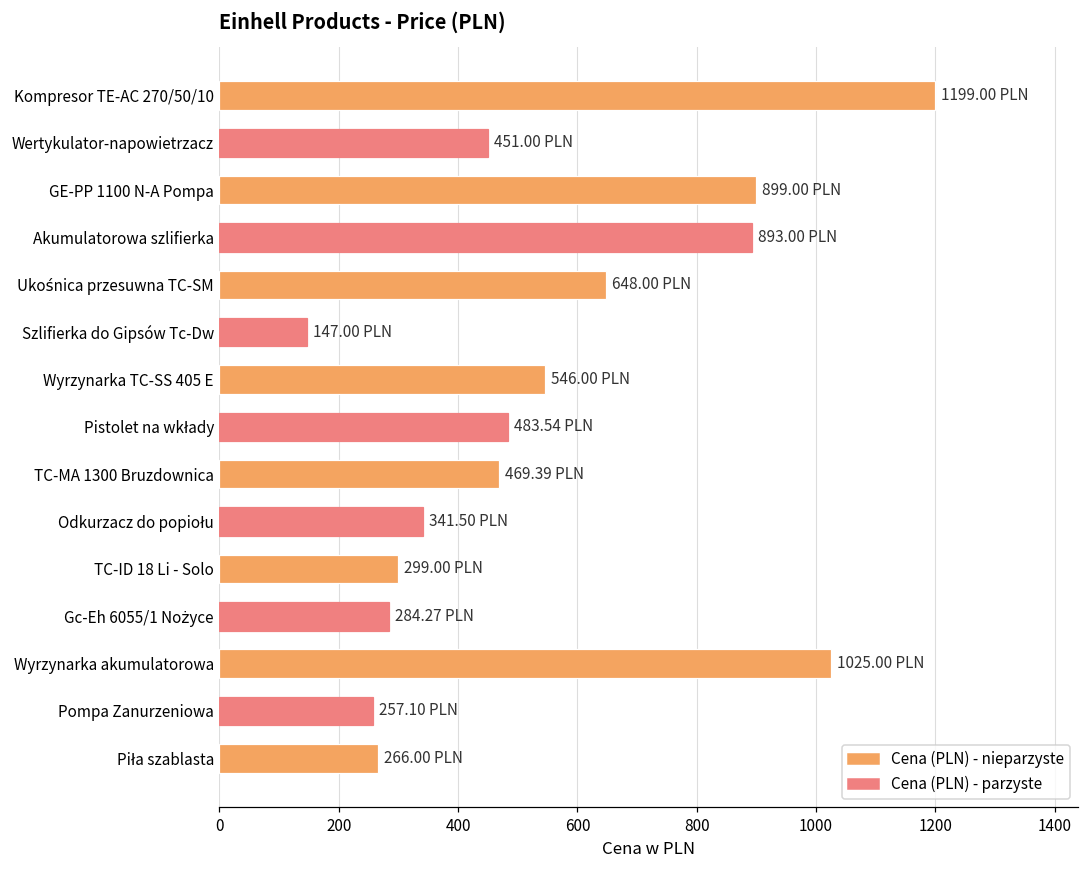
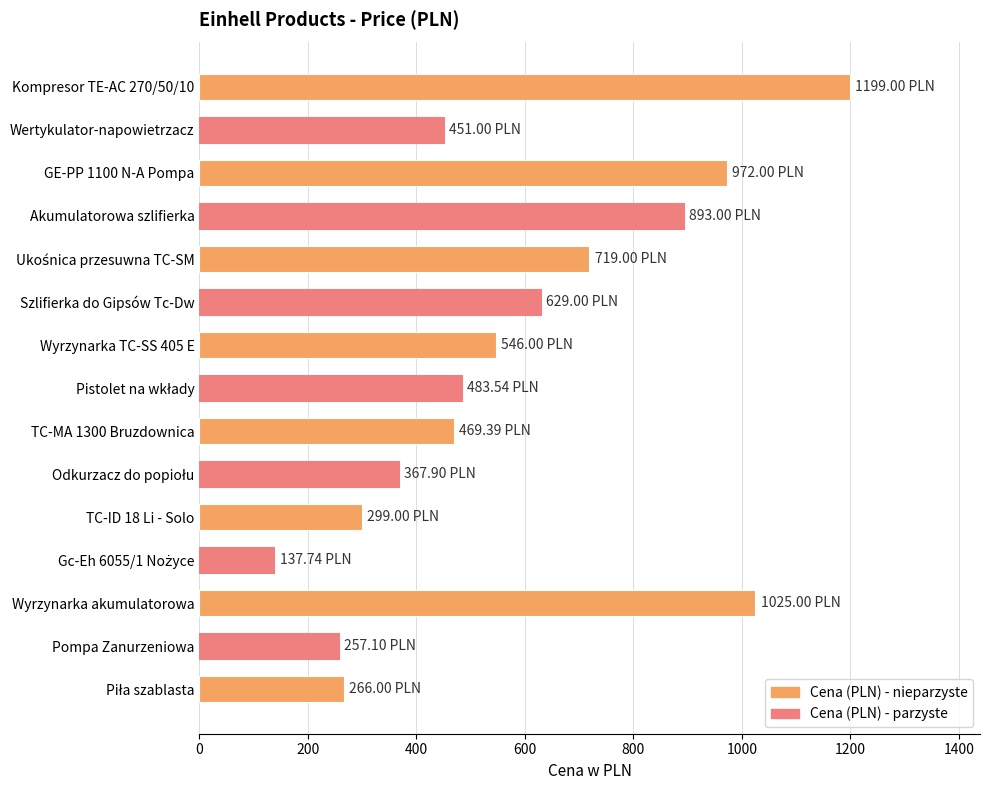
GE-PP 1100 N-A Pompa: 899.00 -> 972.00
Ukośnica przesuwna TC-SM: 648.00 -> 719.00
Szlifierka do Gipsów Tc-Dw: 147.00 -> 629.00
Odkurzacz do popiołu: 341.50 -> 367.90
Gc-Eh 6055/1 Nożyce: 284.27 -> 137.74
